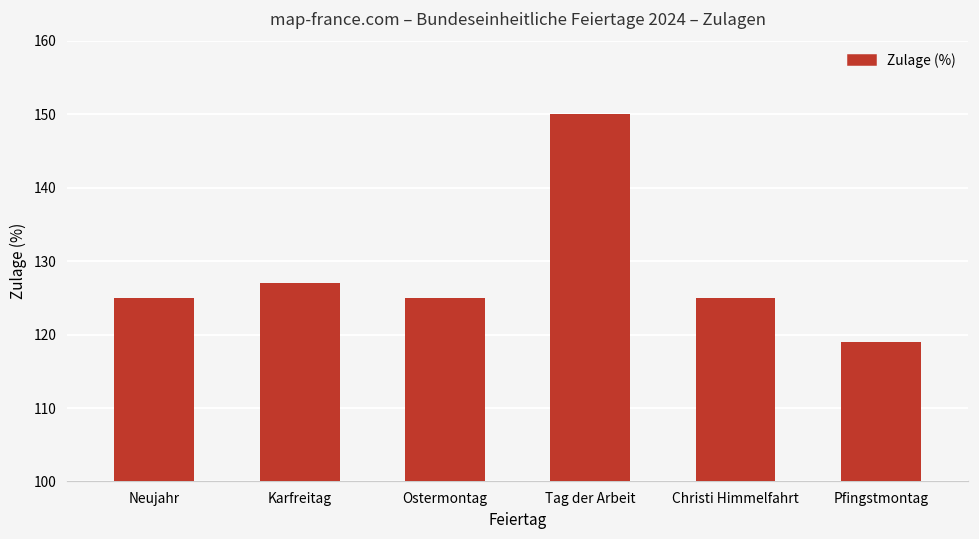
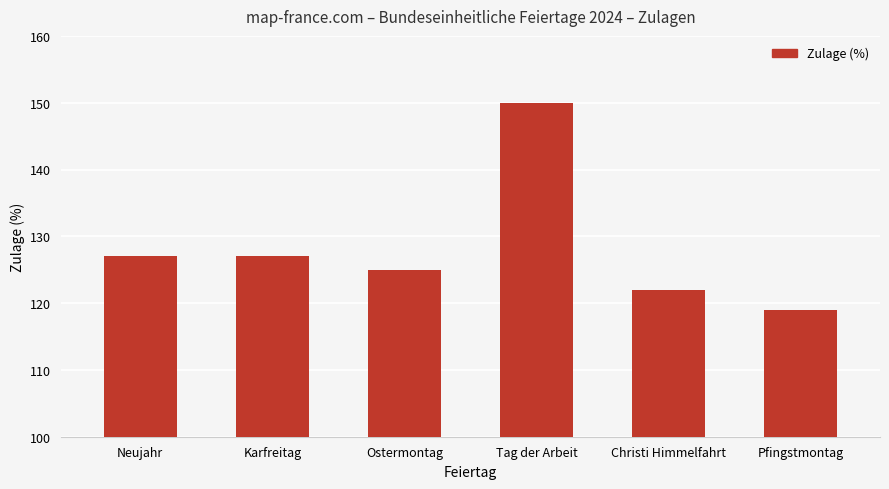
Neujahr: 125 -> 127
Christi Himmelfahrt: 125 -> 122
